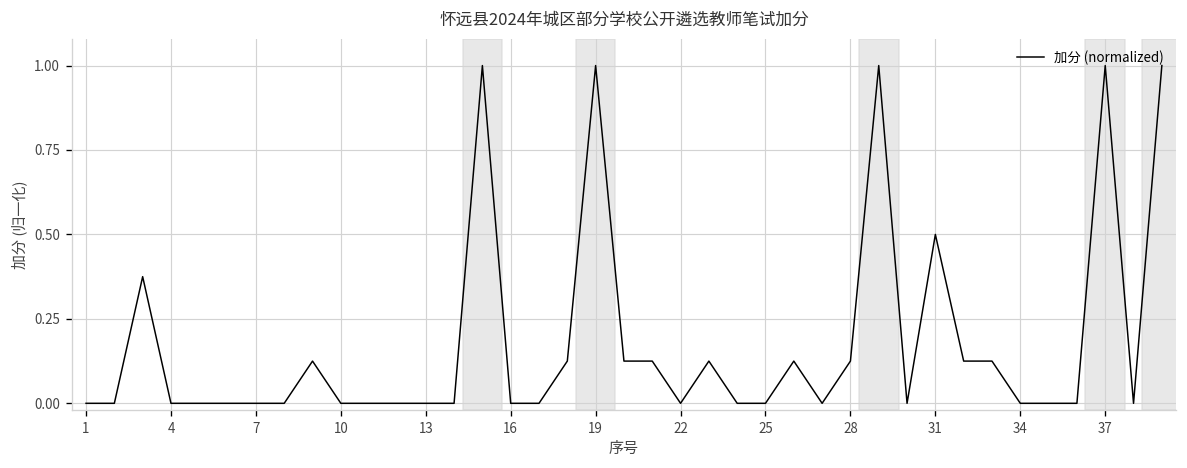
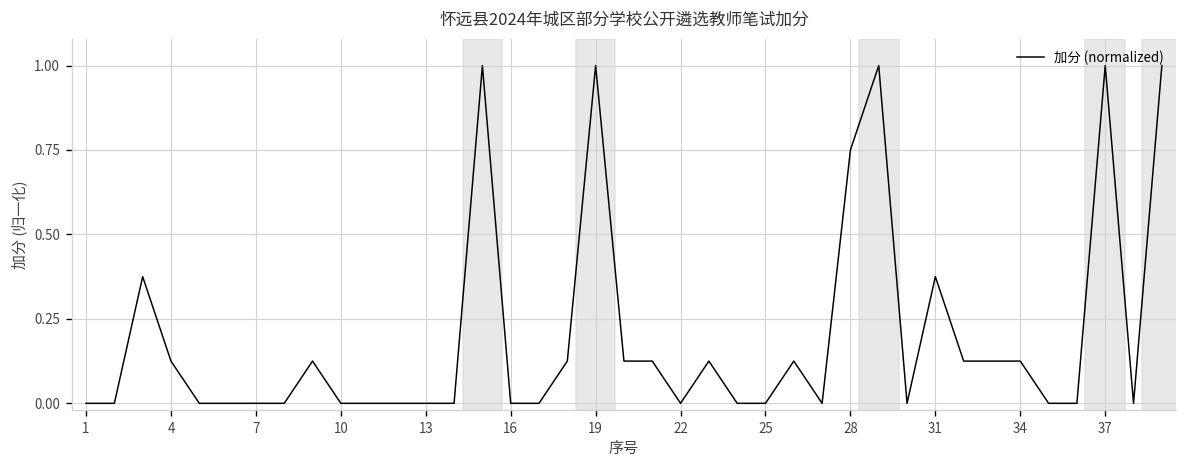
4: 0.00 -> 0.13
28: 0.13 -> 0.75
31: 0.50 -> 0.38
34: 0.00 -> 0.13
